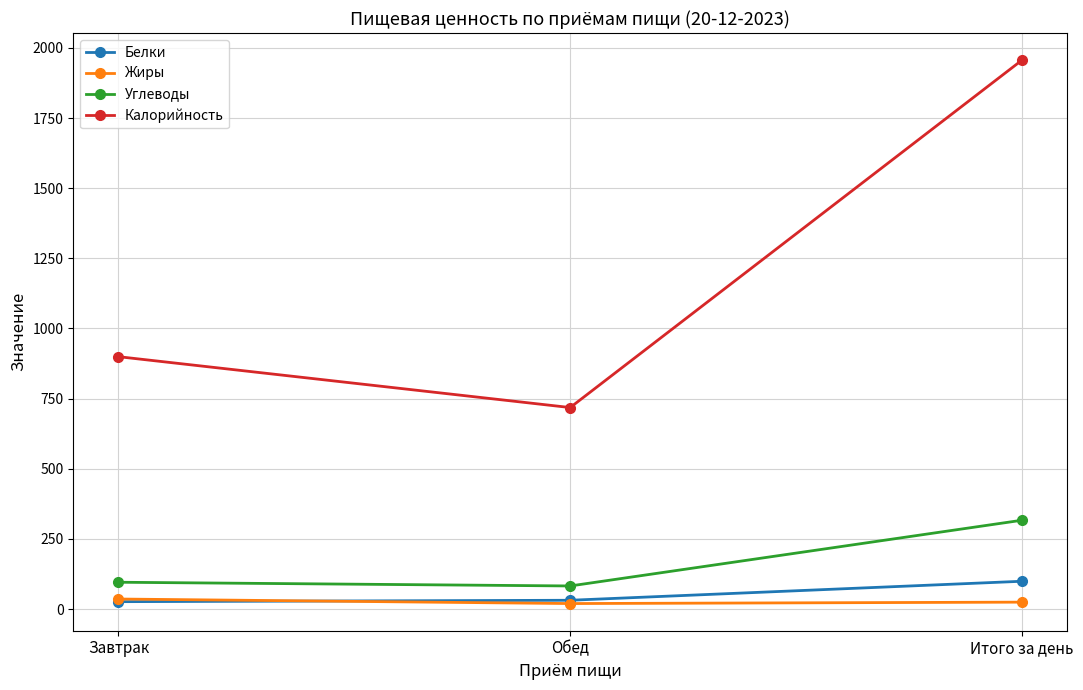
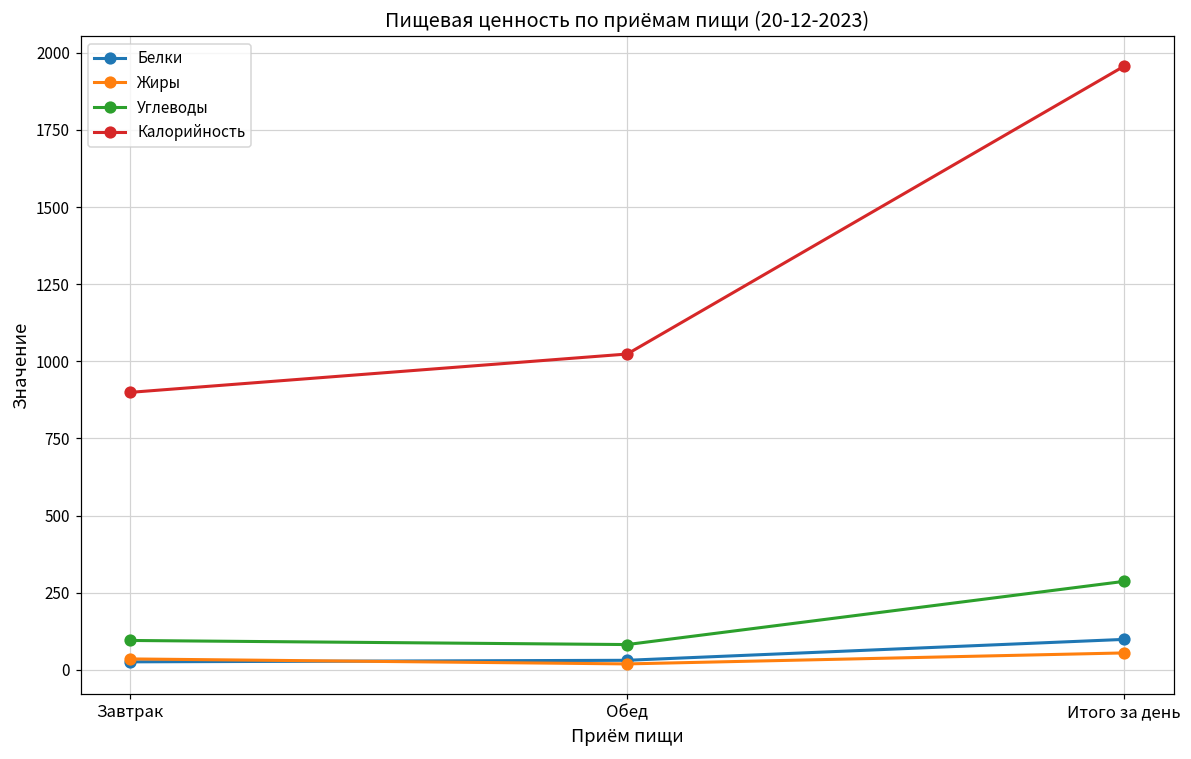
Калорийность, Обед: 720 -> 1020
Жиры, Итого за день: 20 -> 60
Углеводы, Итого за день: 320 -> 290
